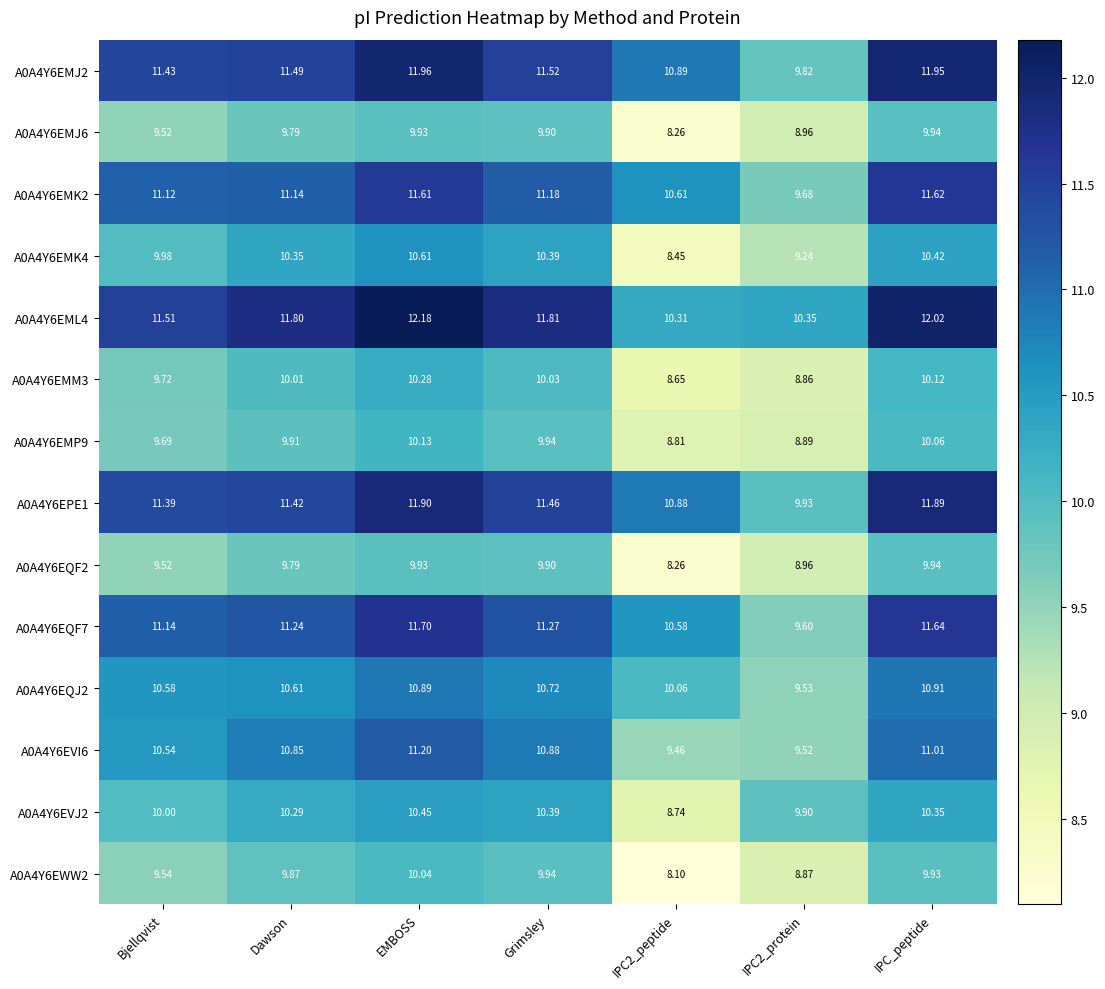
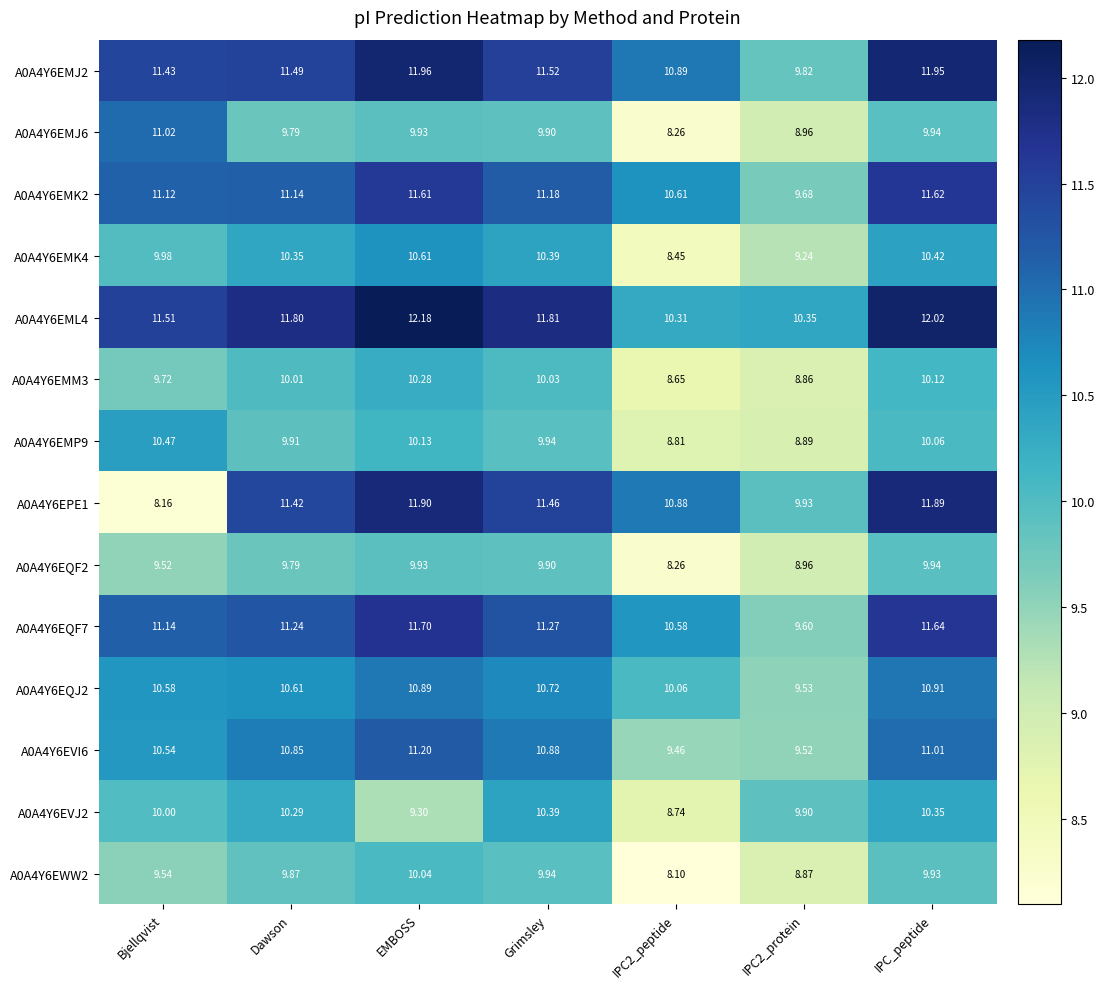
A0A4Y6EMJ6, Bjellqvist: 9.52 -> 11.02
A0A4Y6EMP9, Bjellqvist: 9.69 -> 10.47
A0A4Y6EPE1, Bjellqvist: 11.39 -> 8.16
A0A4Y6EVJ2, EMBOSS: 10.45 -> 9.30
